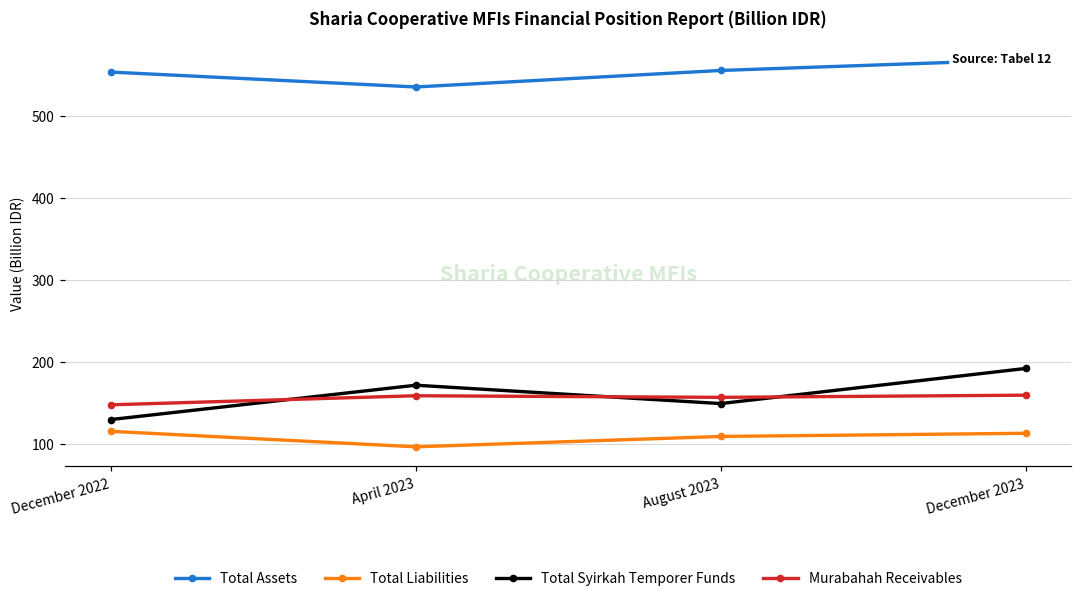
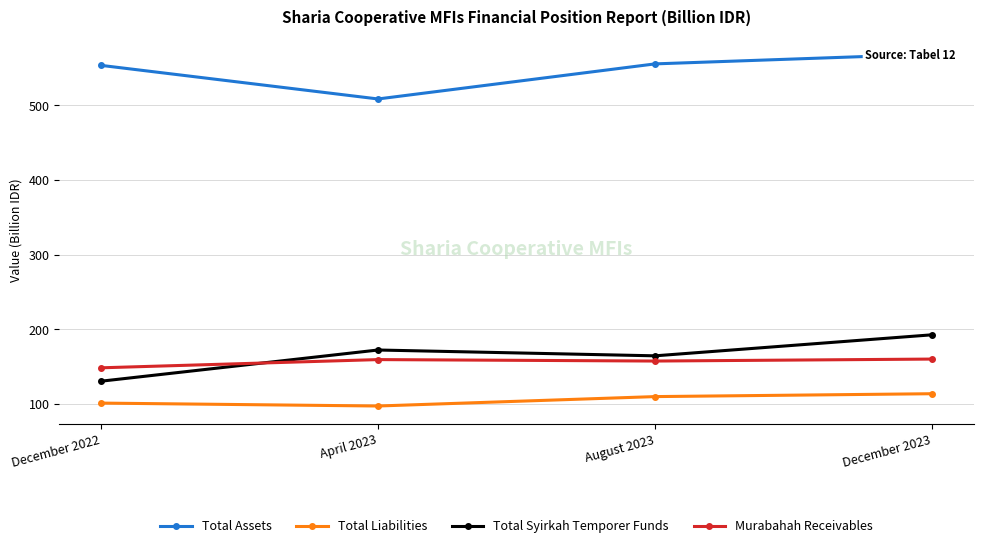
Total Liabilities, December 2022: 120 -> 100
Total Assets, April 2023: 540 -> 510
Total Syirkah Temporer Funds, August 2023: 150 -> 160
